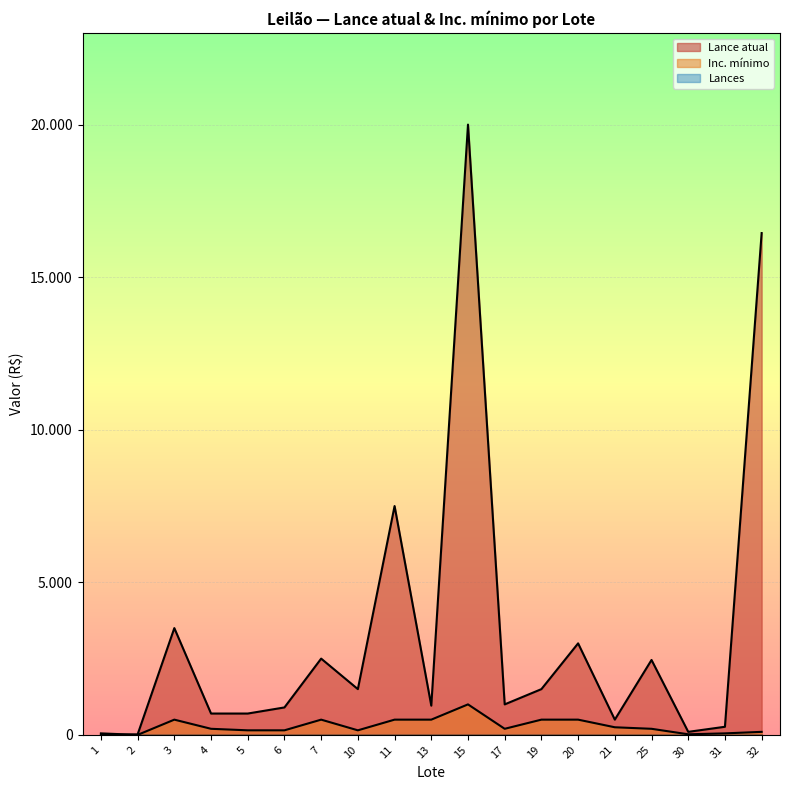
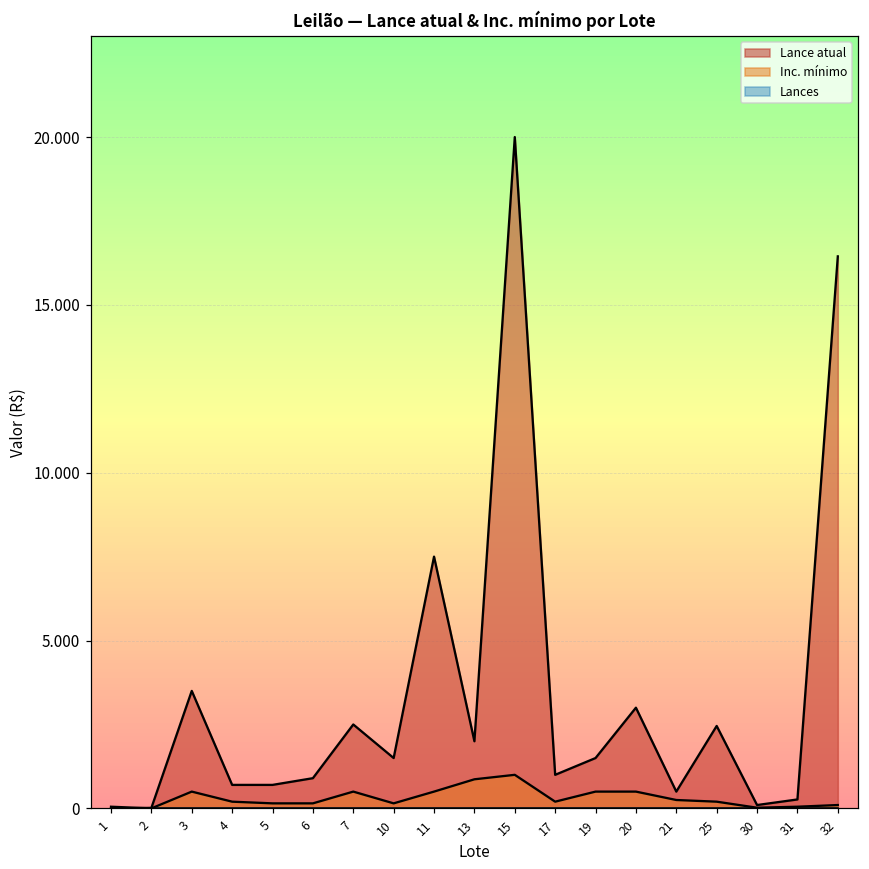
Lance atual, 13: 1.0 -> 2.0
Inc. mínimo, 13: 0.5 -> 0.9
